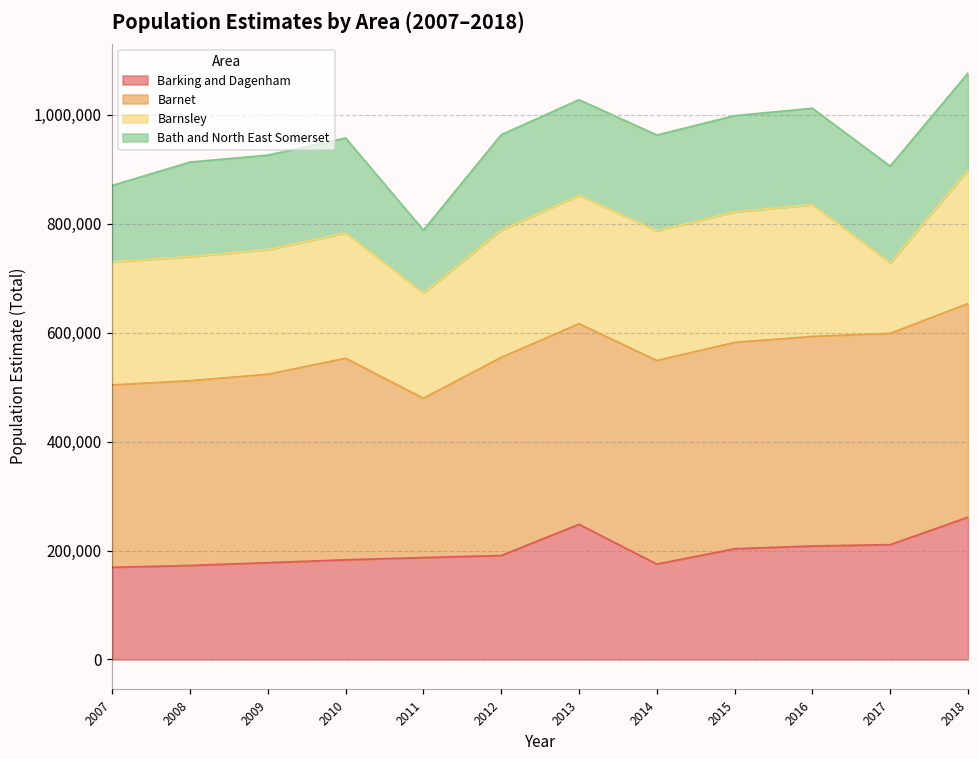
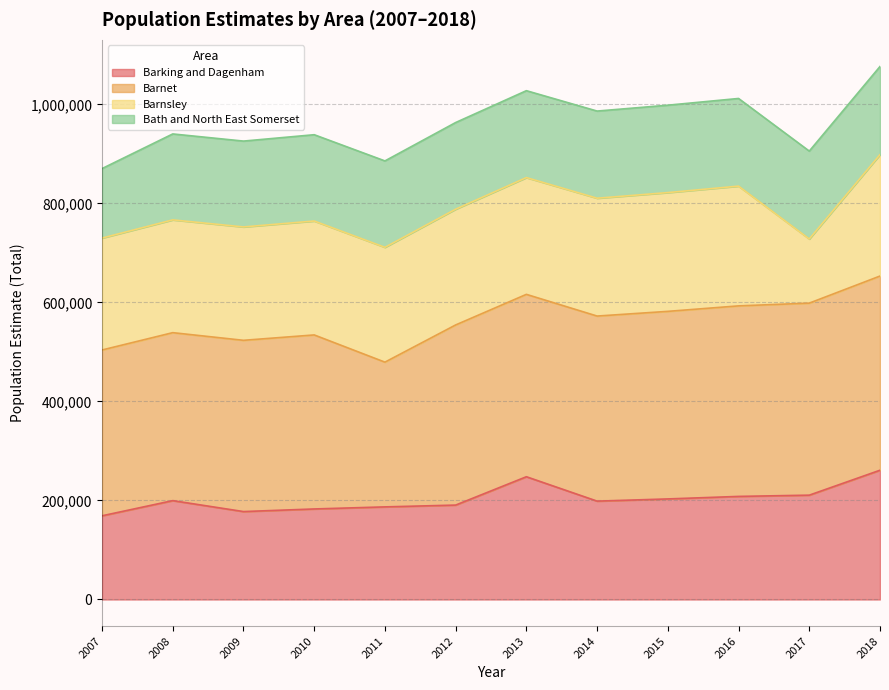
Barking and Dagenham, 2008: 170,000 -> 200,000
Barnet, 2010: 370,000 -> 350,000
Barnsley, 2011: 190,000 -> 230,000
Bath and North East Somerset, 2011: 120,000 -> 170,000
Barking and Dagenham, 2014: 170,000 -> 200,000
